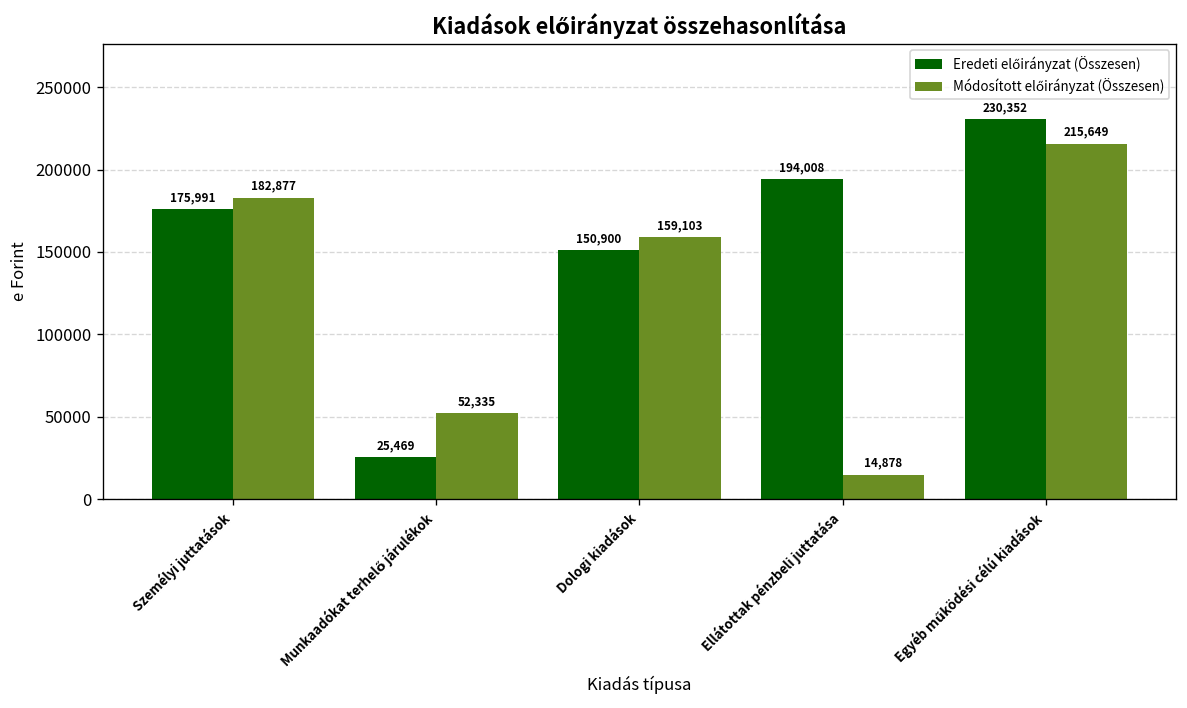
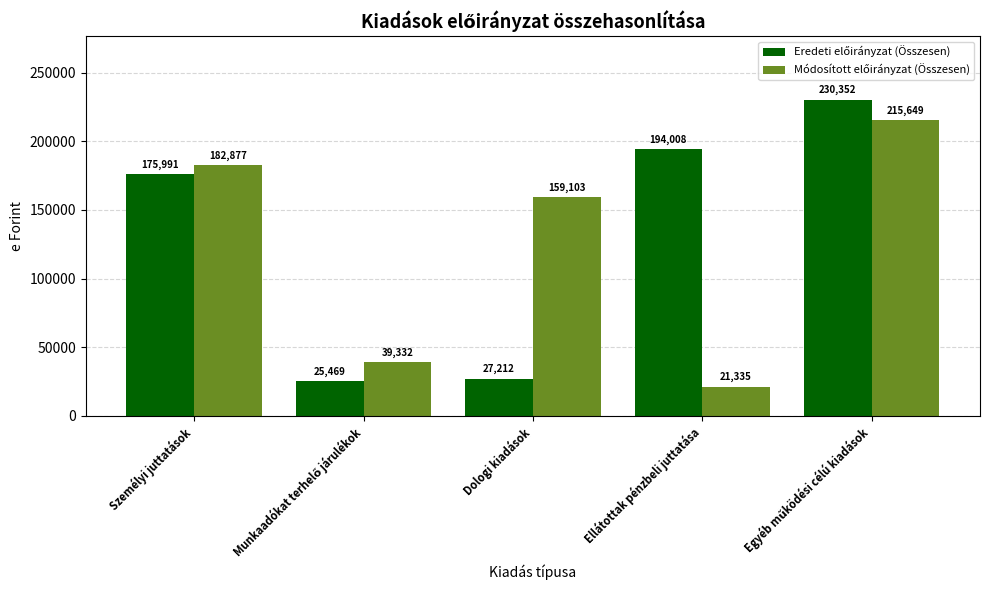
Módosított előirányzat (Összesen), Munkaadókat terhelő járulékok: 52,335 -> 39,332
Eredeti előirányzat (Összesen), Dologi kiadások: 150,900 -> 27,212
Módosított előirányzat (Összesen), Ellátottak pénzbeli juttatása: 14,878 -> 21,335
